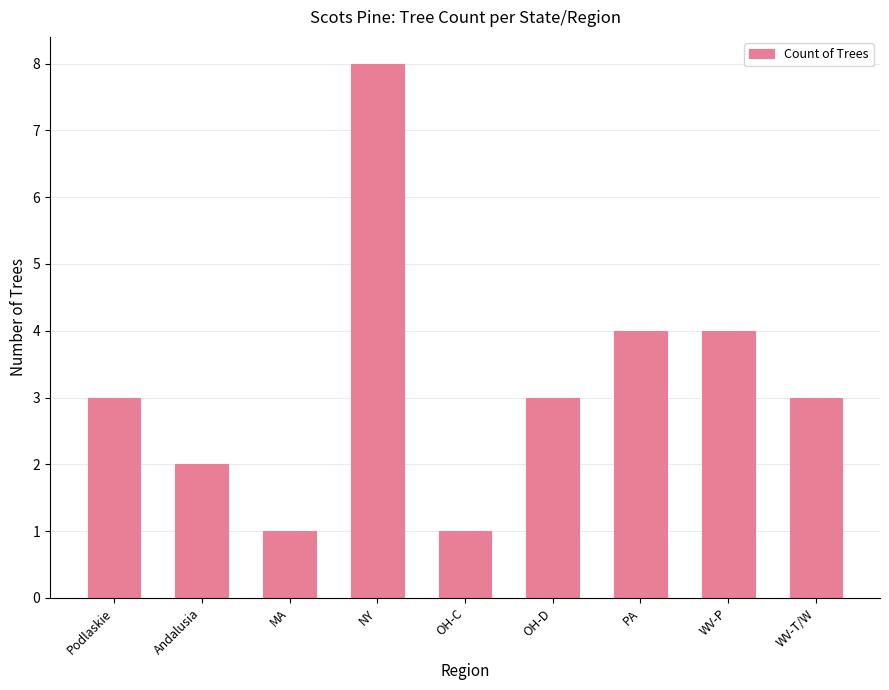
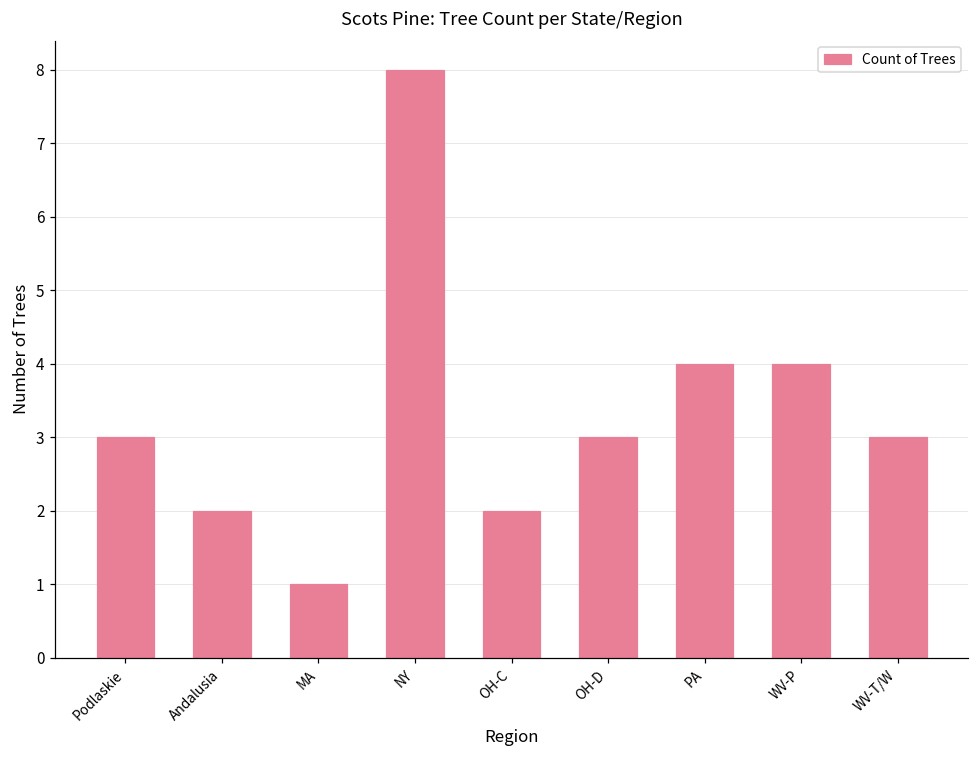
OH-C: 1 -> 2
